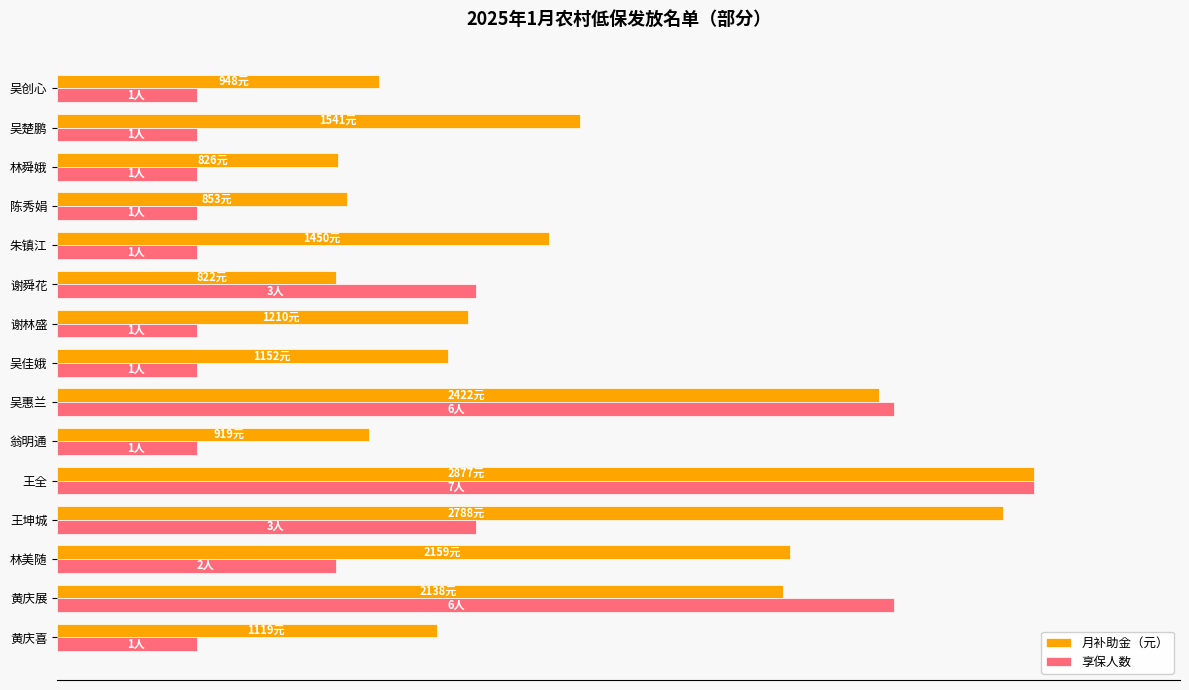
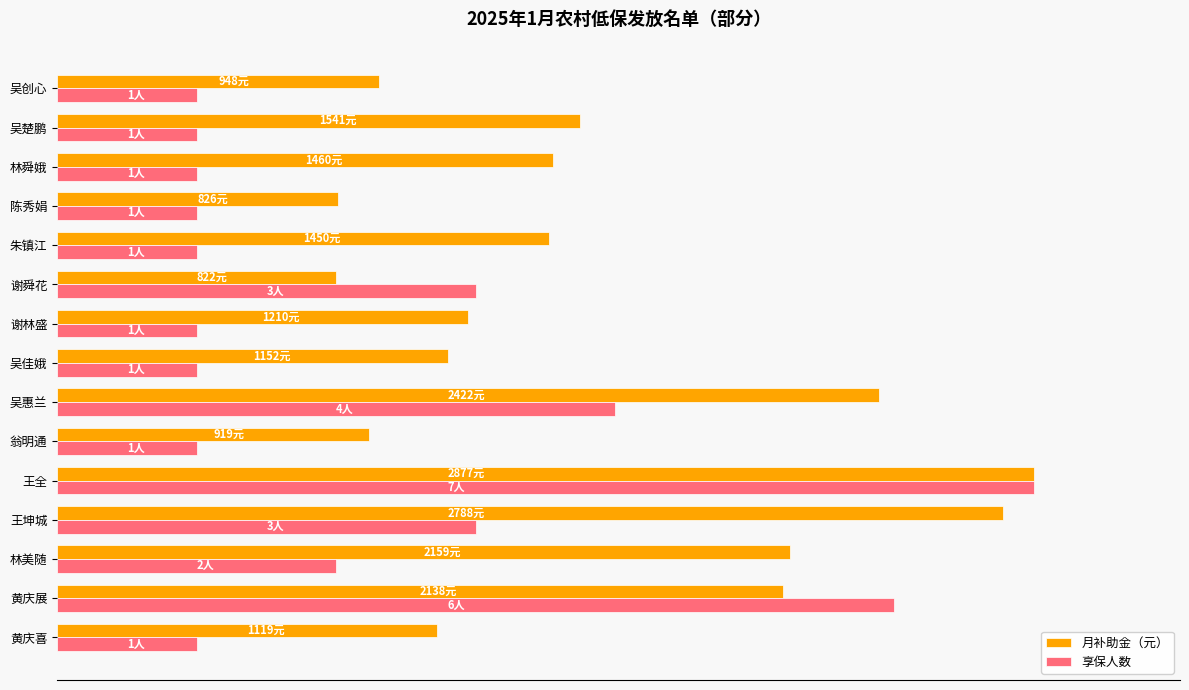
月补助金（元）, 林舜娥: 826元 -> 1460元
月补助金（元）, 陈秀娟: 853元 -> 826元
享保人数, 吴惠兰: 6人 -> 4人
